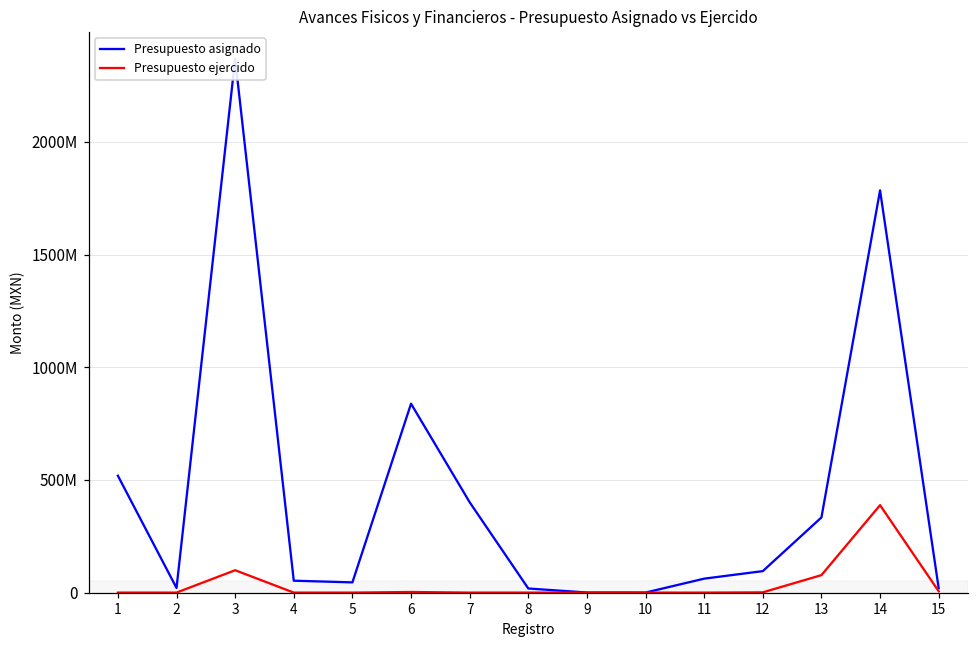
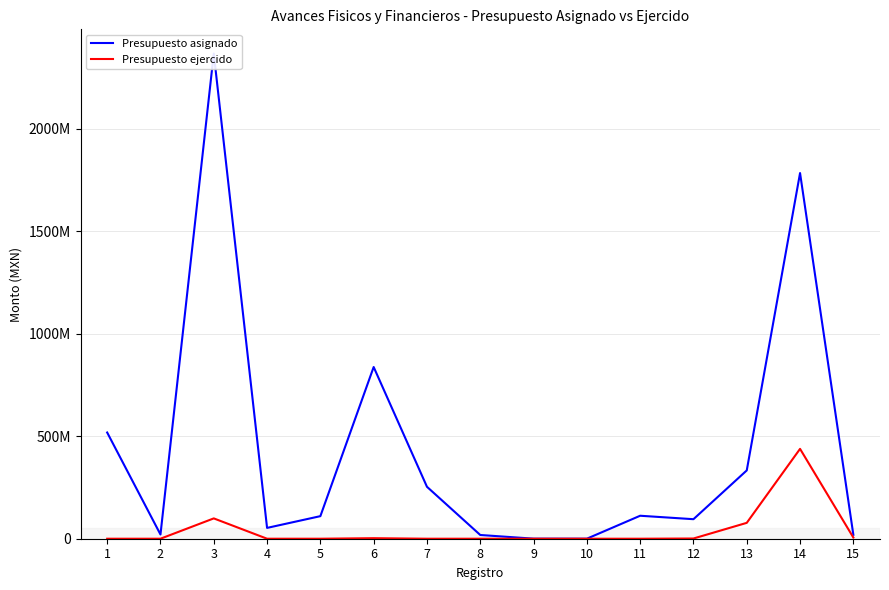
Presupuesto asignado, 5: 50000000 -> 110000000
Presupuesto asignado, 7: 400000000 -> 250000000
Presupuesto asignado, 11: 60000000 -> 110000000
Presupuesto ejercido, 14: 390000000 -> 440000000
